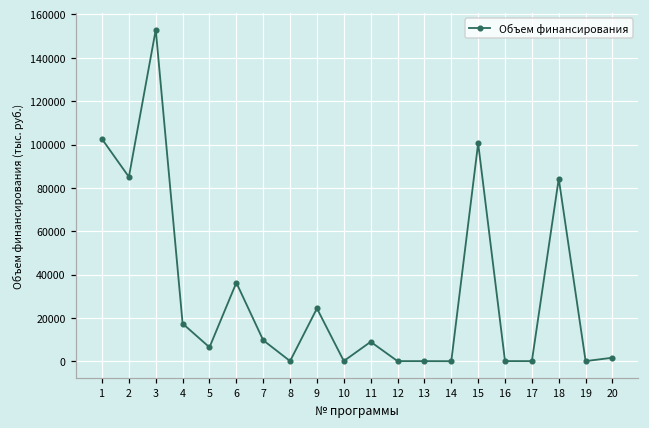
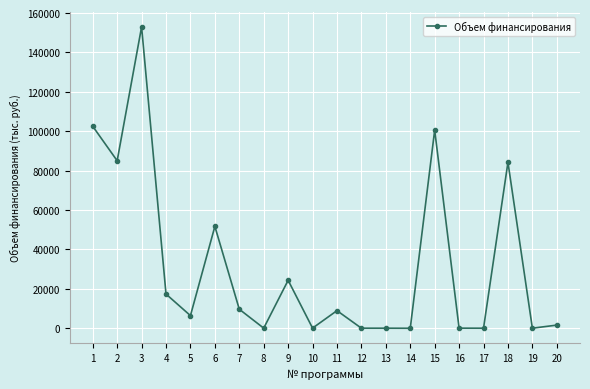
6: 36000 -> 52000
